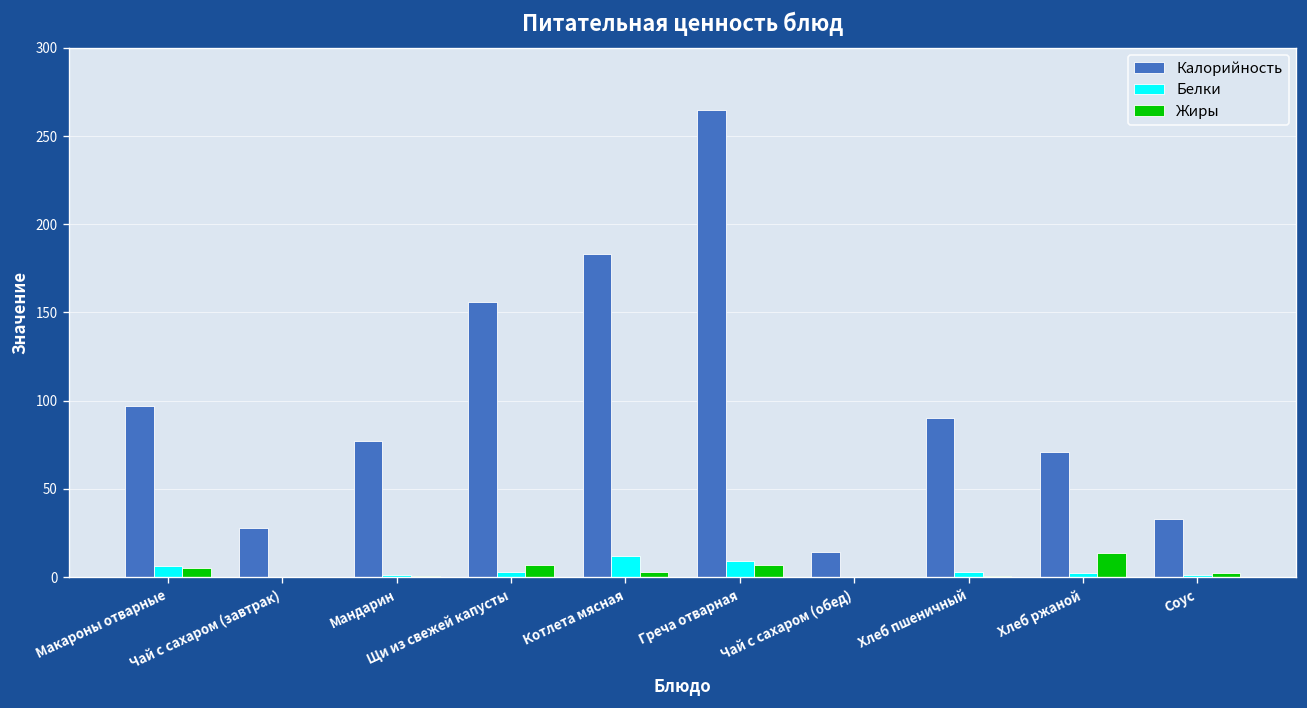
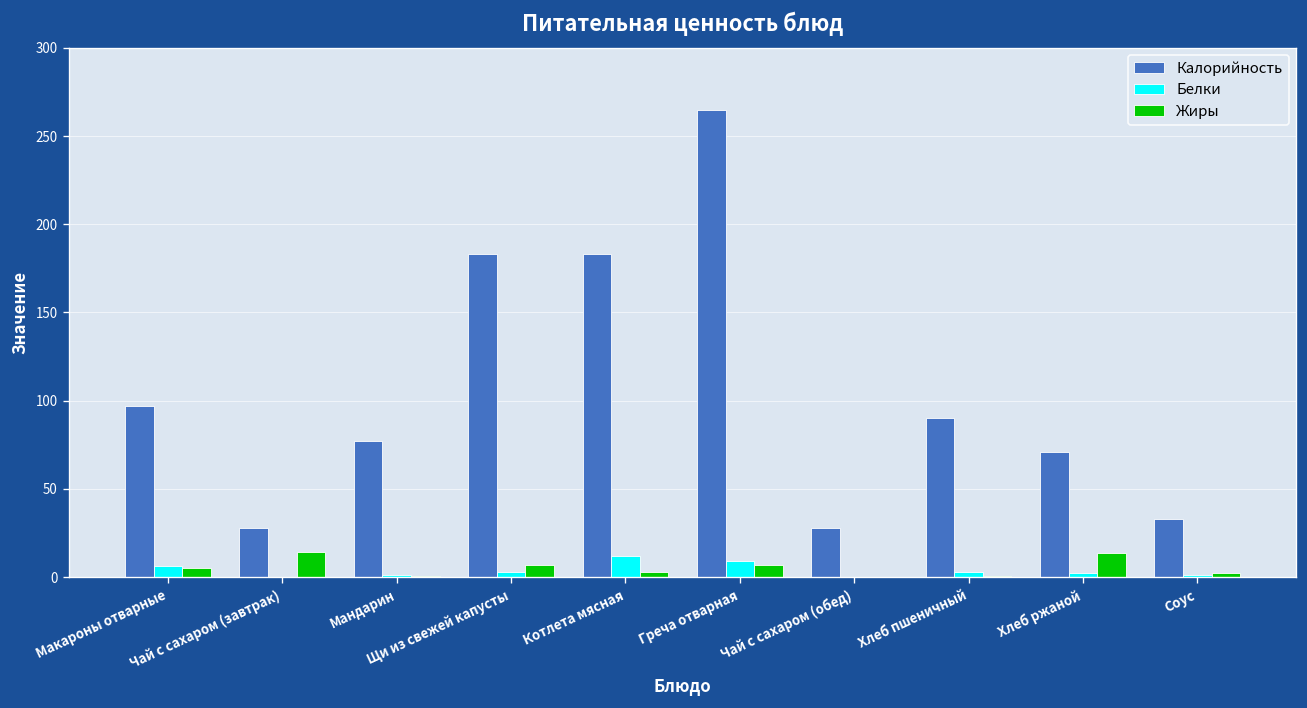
Жиры, Чай с сахаром (завтрак): 0 -> 14
Калорийность, Щи из свежей капусты: 156 -> 183
Калорийность, Чай с сахаром (обед): 14 -> 28
